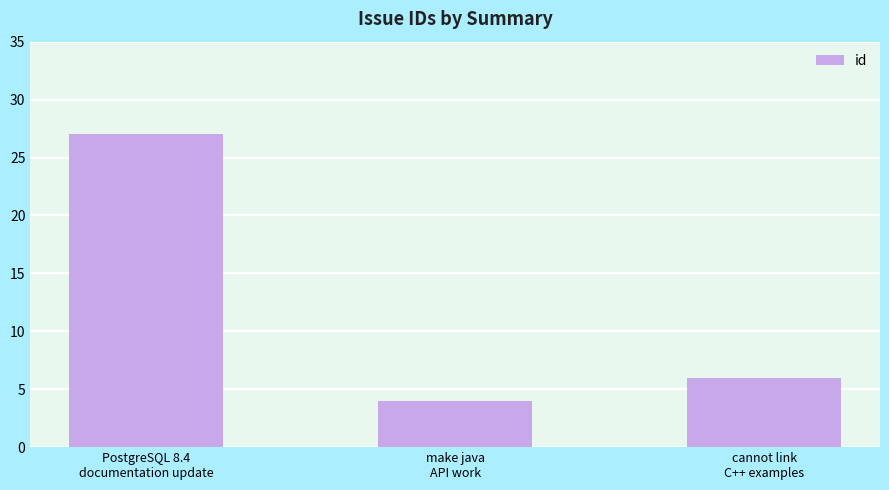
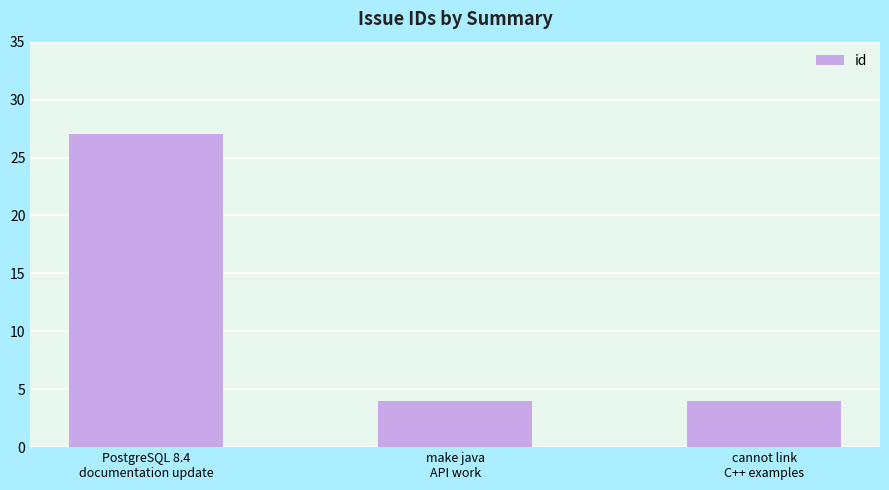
cannot link C++ examples: 6 -> 4
